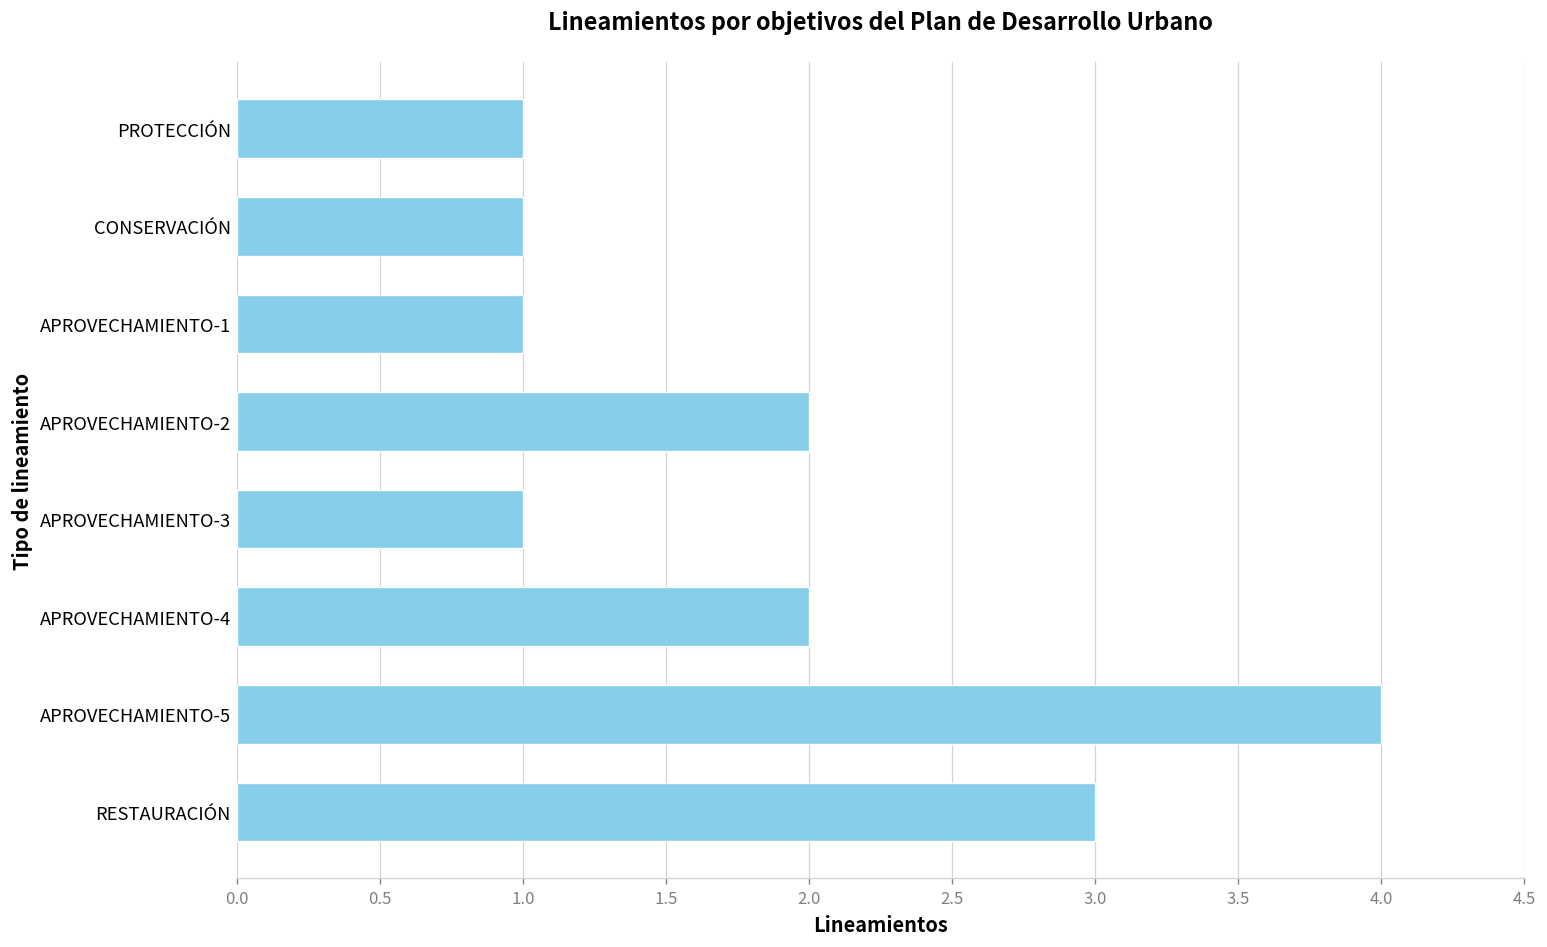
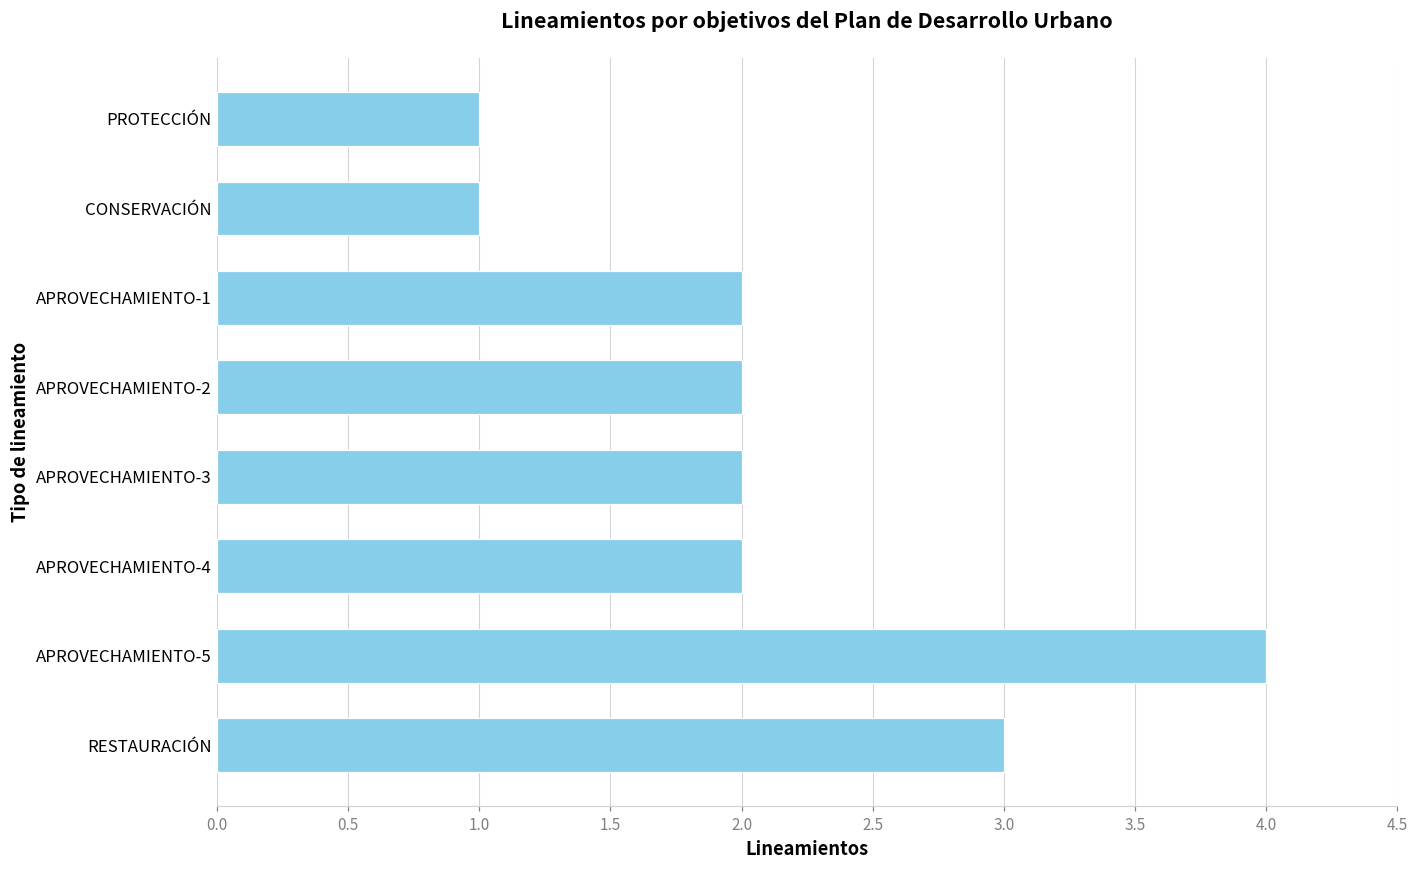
APROVECHAMIENTO-1: 1 -> 2
APROVECHAMIENTO-3: 1 -> 2
